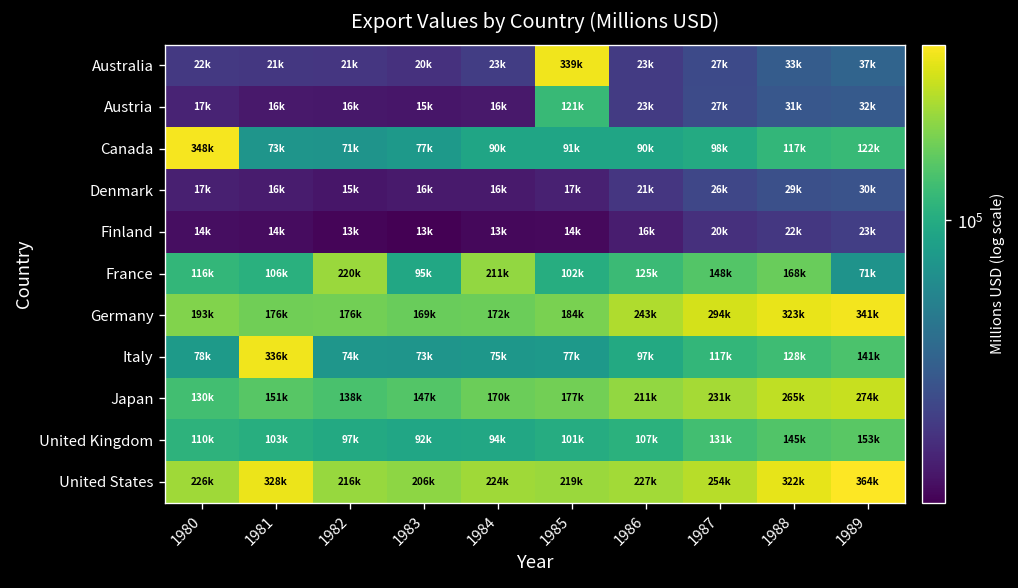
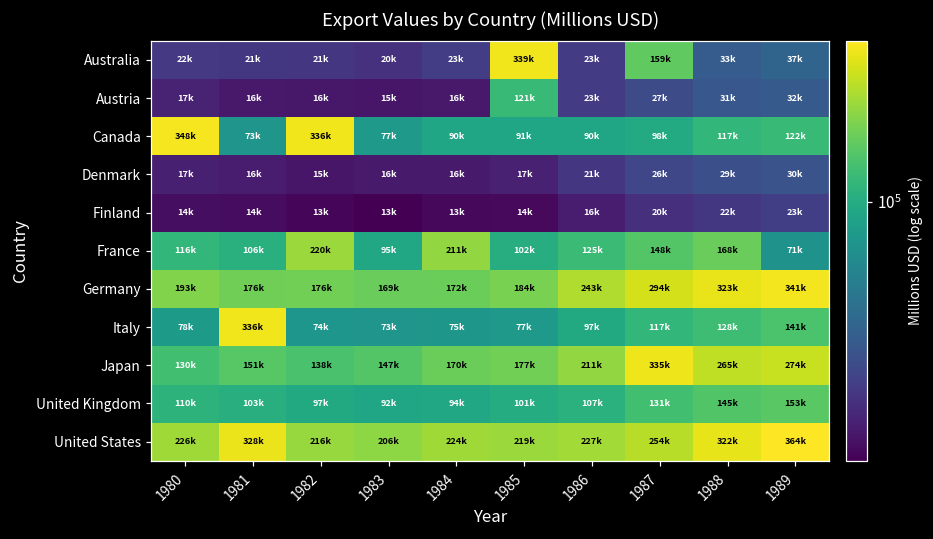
Australia, 1987: 27k -> 159k
Canada, 1982: 71k -> 336k
Japan, 1987: 231k -> 335k
